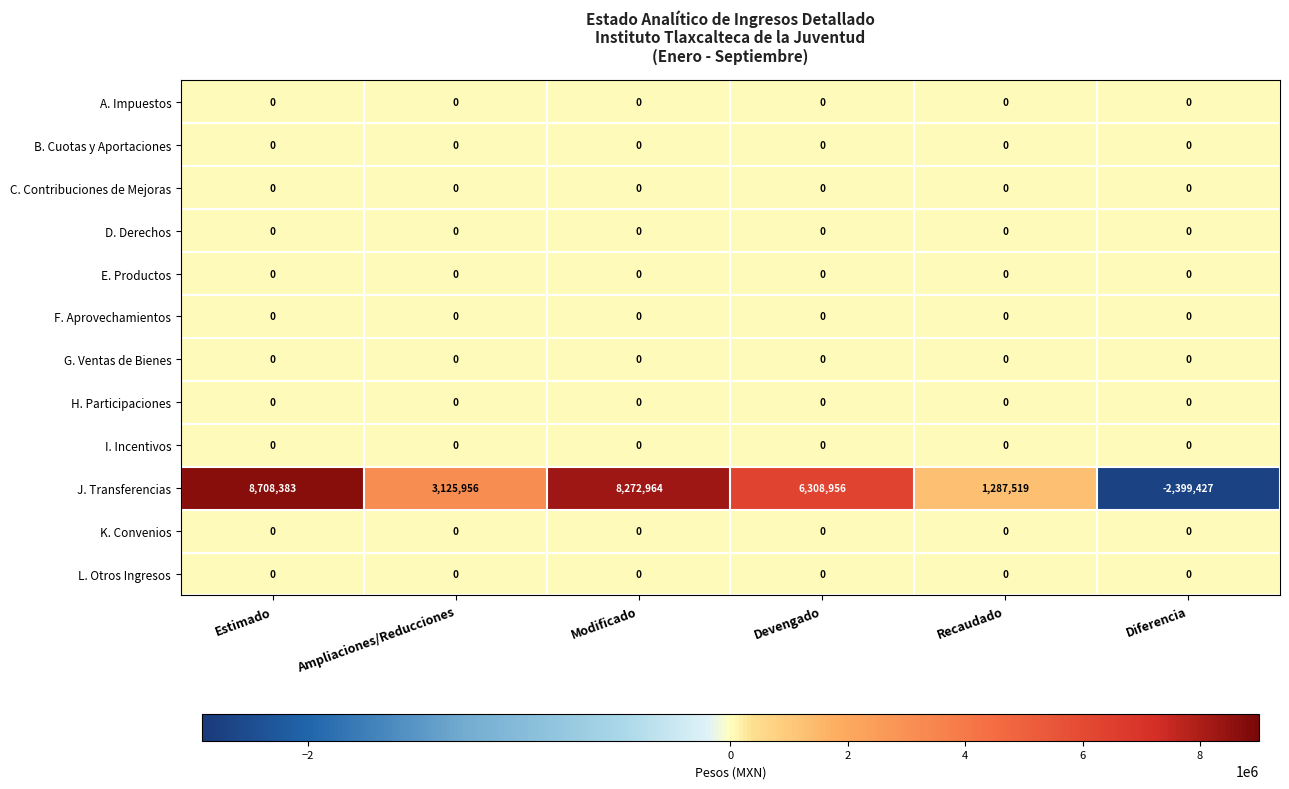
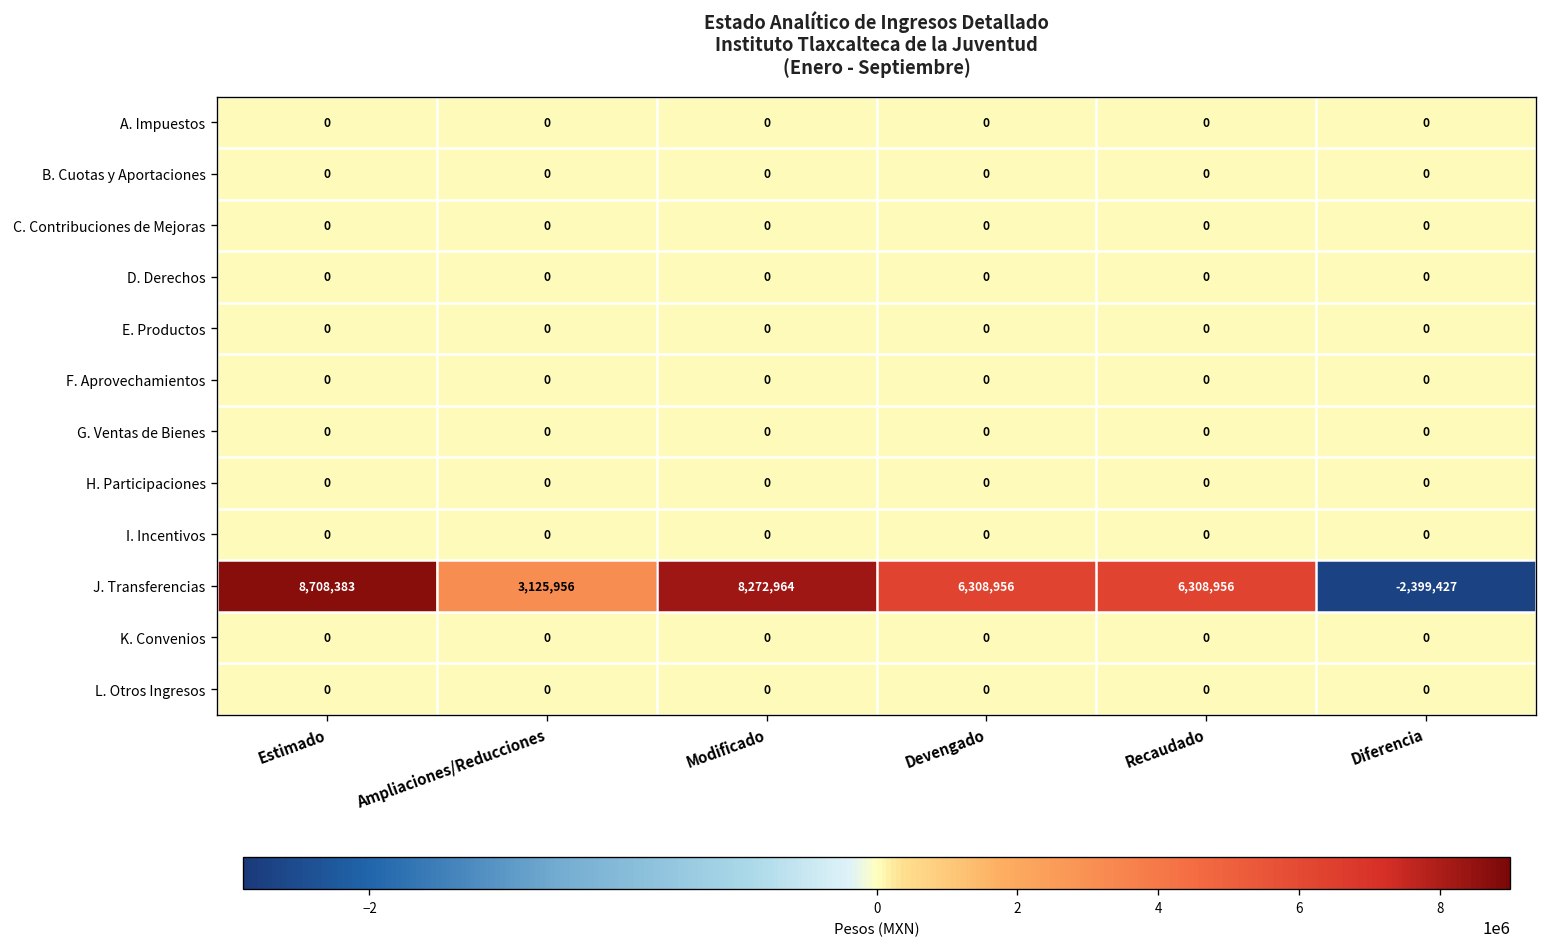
J. Transferencias, Recaudado: 1,287,519 -> 6,308,956
